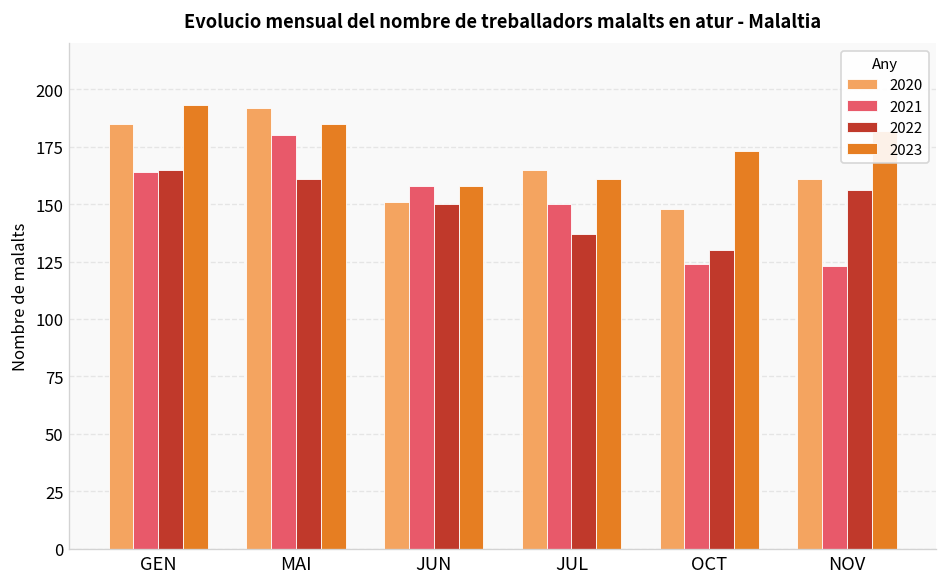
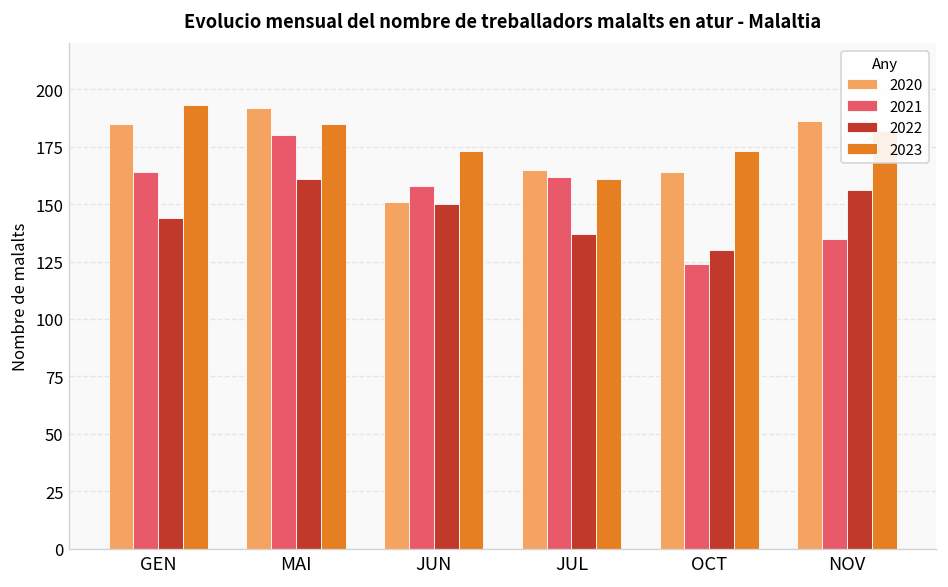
2022, GEN: 165 -> 144
2023, JUN: 158 -> 173
2021, JUL: 150 -> 162
2020, OCT: 148 -> 164
2020, NOV: 161 -> 186
2021, NOV: 123 -> 135
